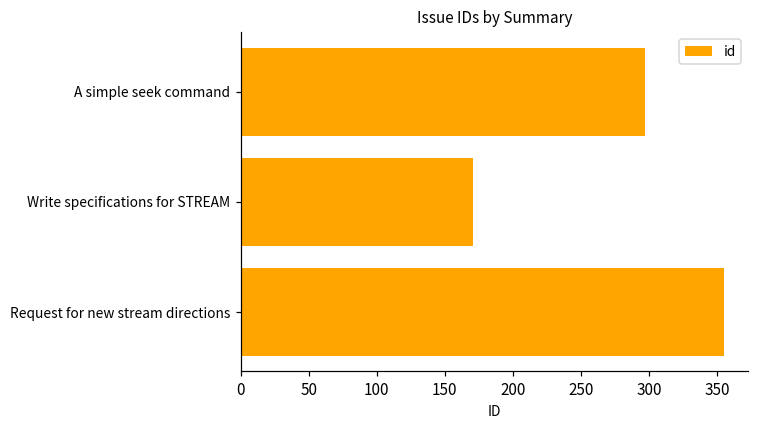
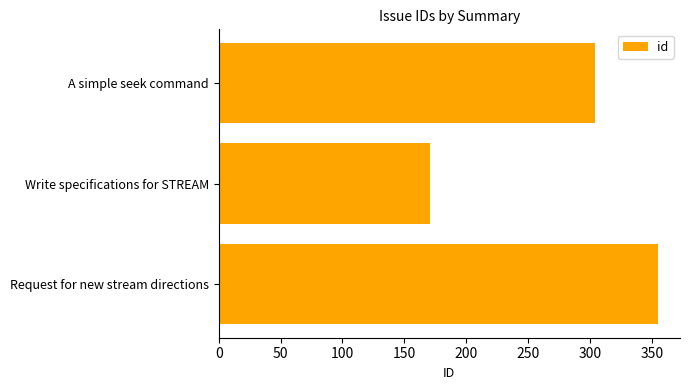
A simple seek command: 297 -> 304
